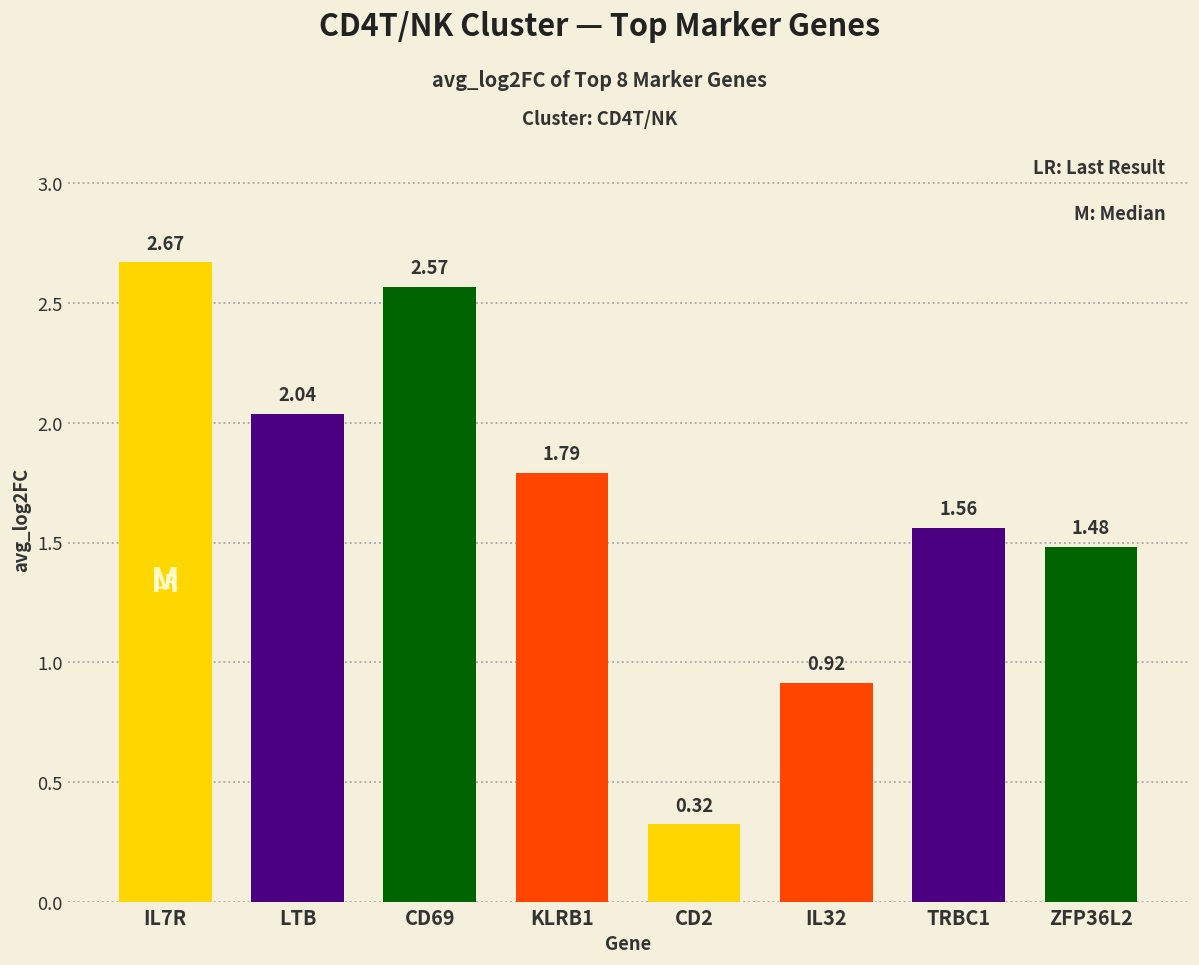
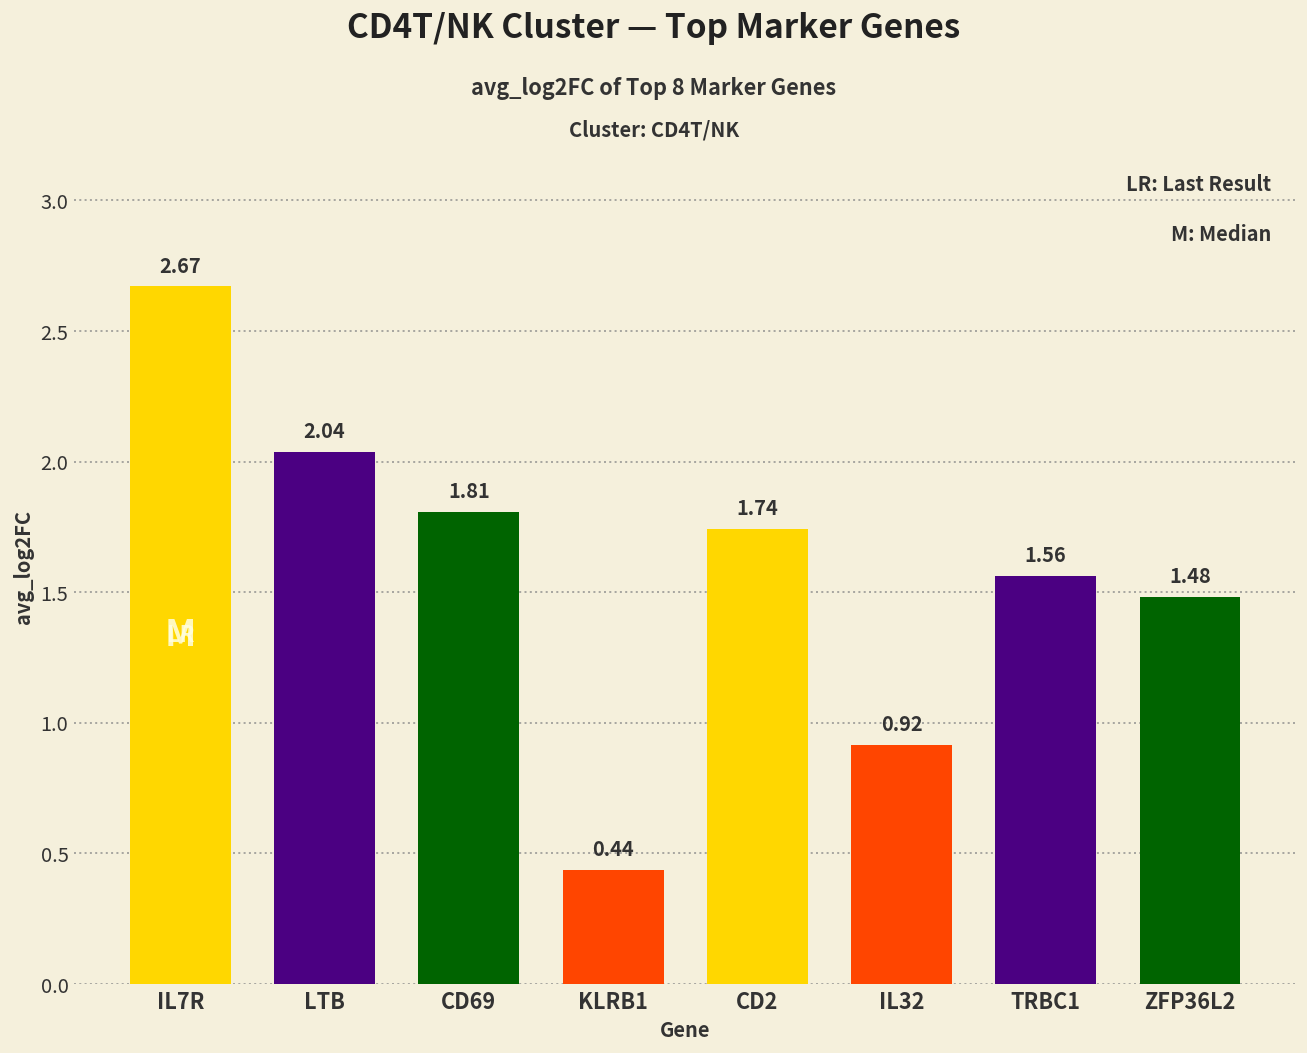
CD69: 2.57 -> 1.81
KLRB1: 1.79 -> 0.44
CD2: 0.32 -> 1.74
